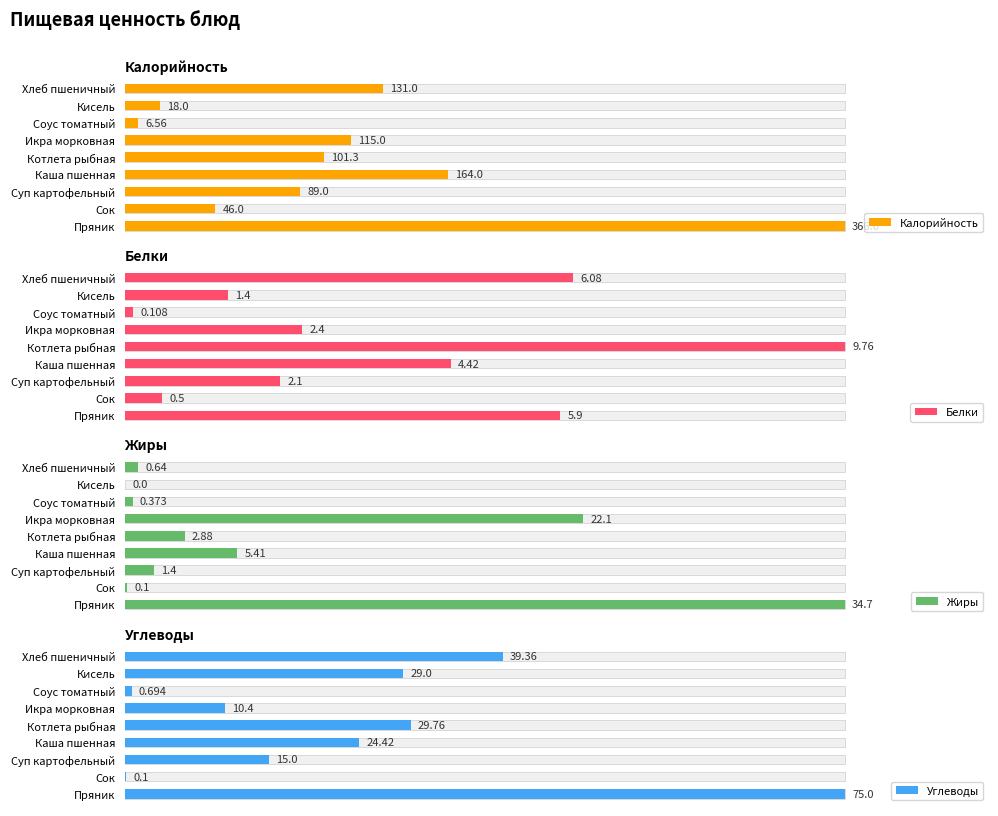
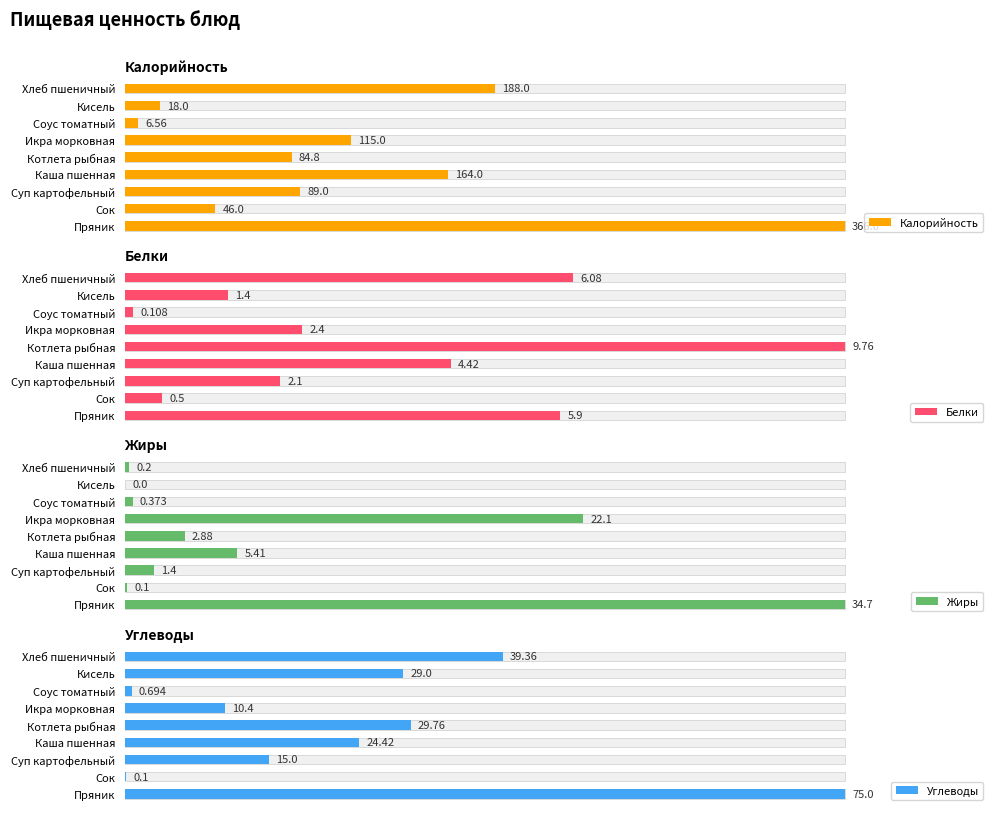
Калорийность, Калорийность, Хлеб пшеничный: 131.0 -> 188.0
Калорийность, Калорийность, Котлета рыбная: 101.3 -> 84.8
Жиры, Жиры, Хлеб пшеничный: 0.64 -> 0.2
